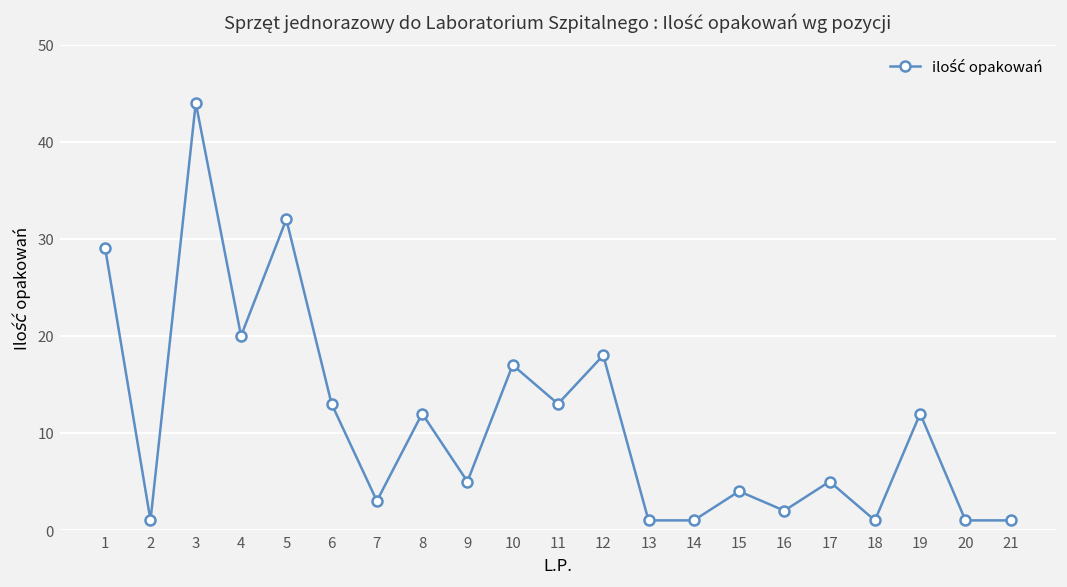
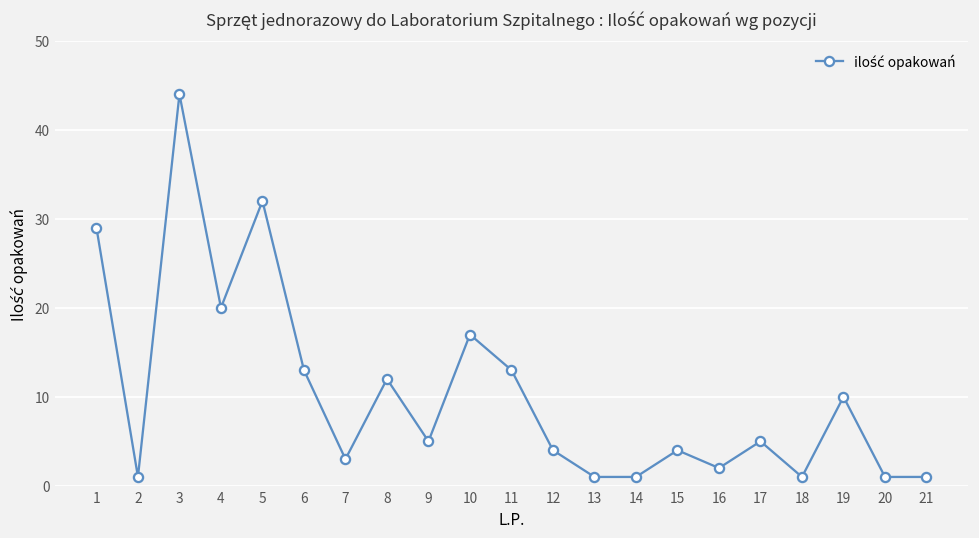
12: 18 -> 4
19: 12 -> 10
